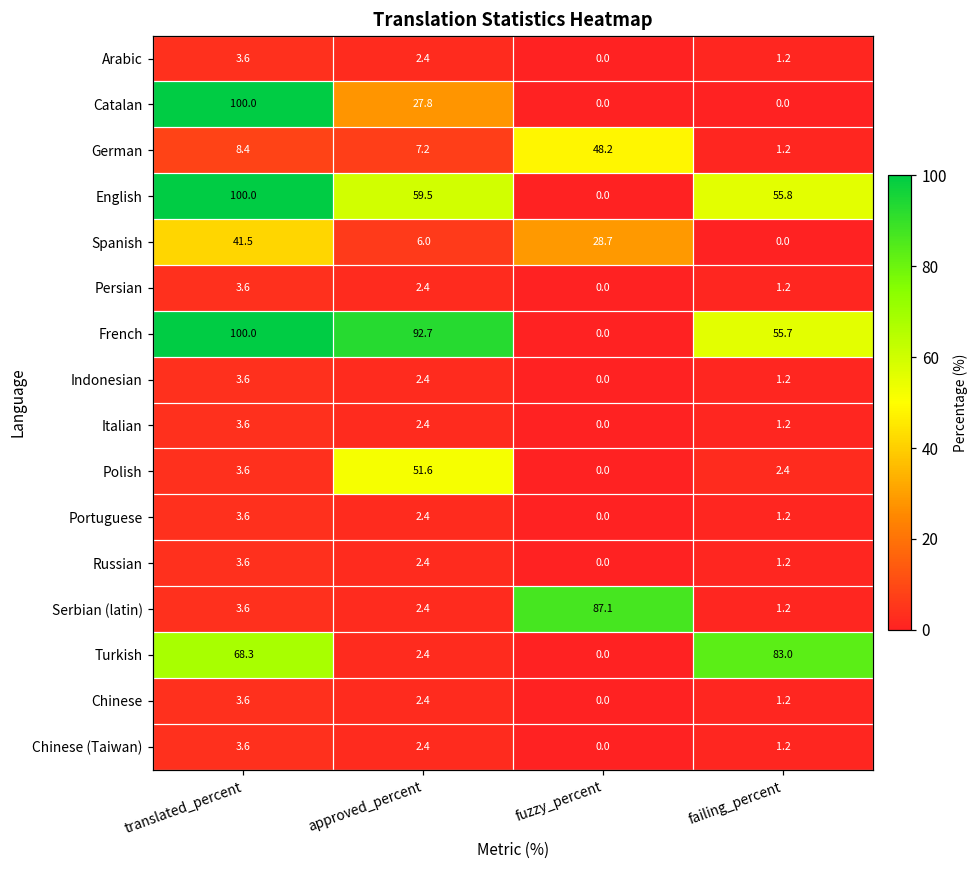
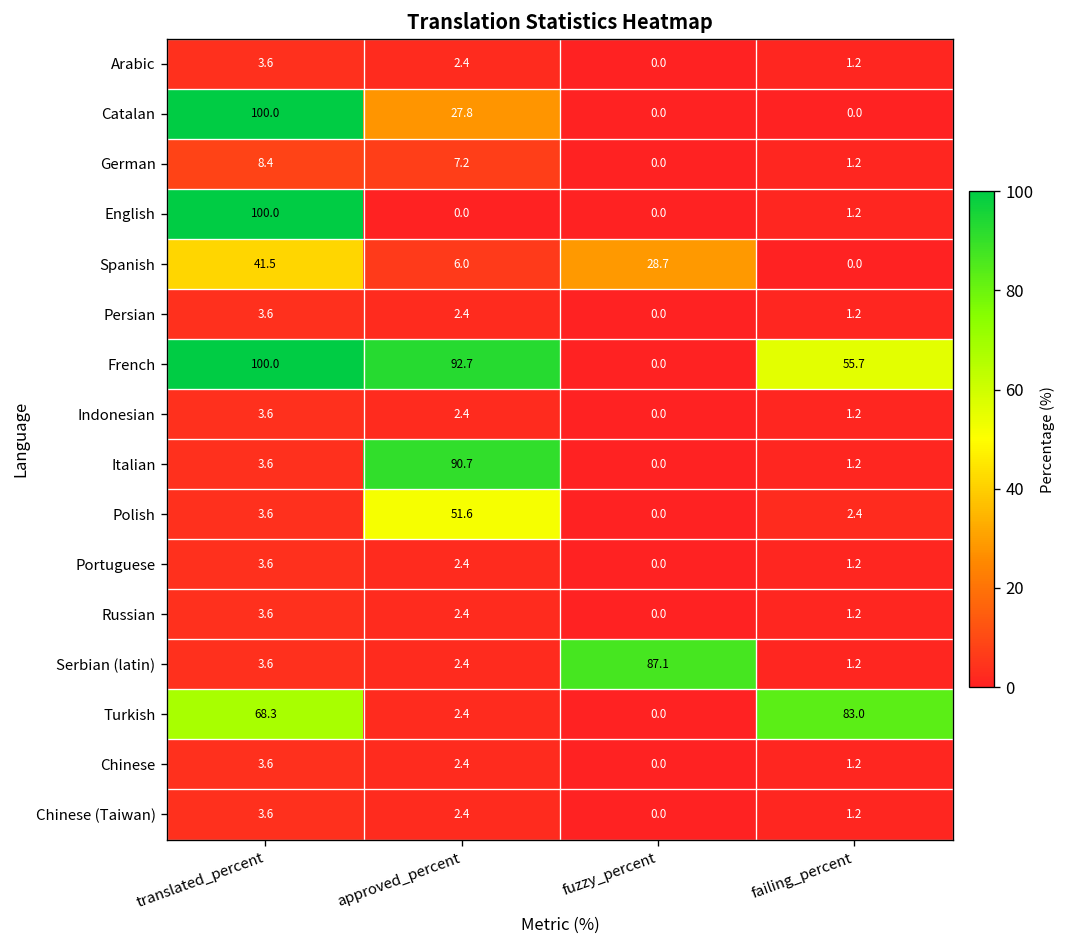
German, fuzzy_percent: 48.2 -> 0.0
English, approved_percent: 59.5 -> 0.0
English, failing_percent: 55.8 -> 1.2
Italian, approved_percent: 2.4 -> 90.7
